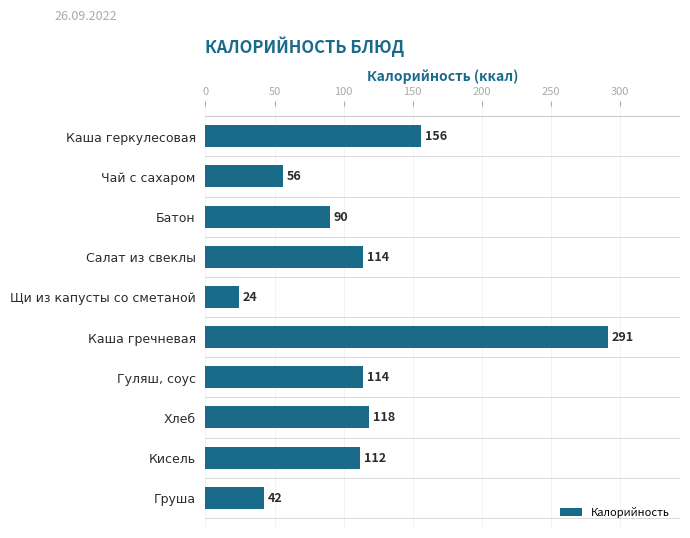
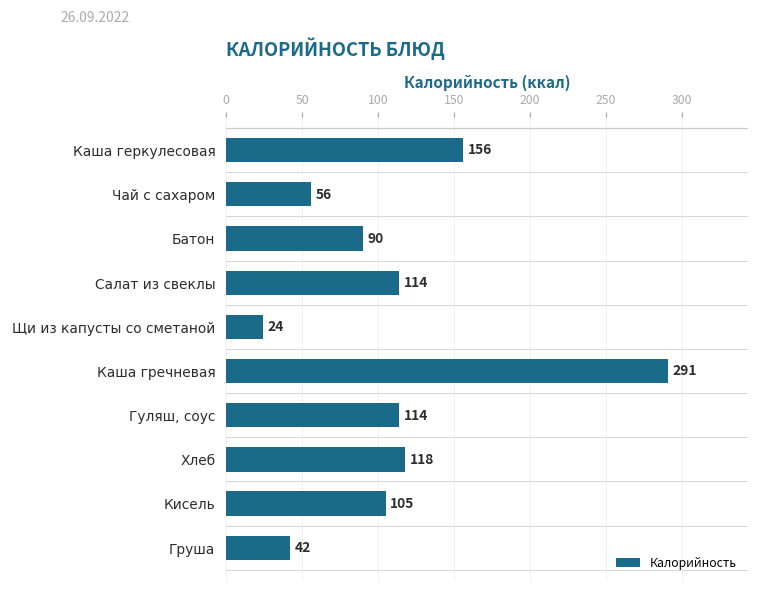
Кисель: 112 -> 105
